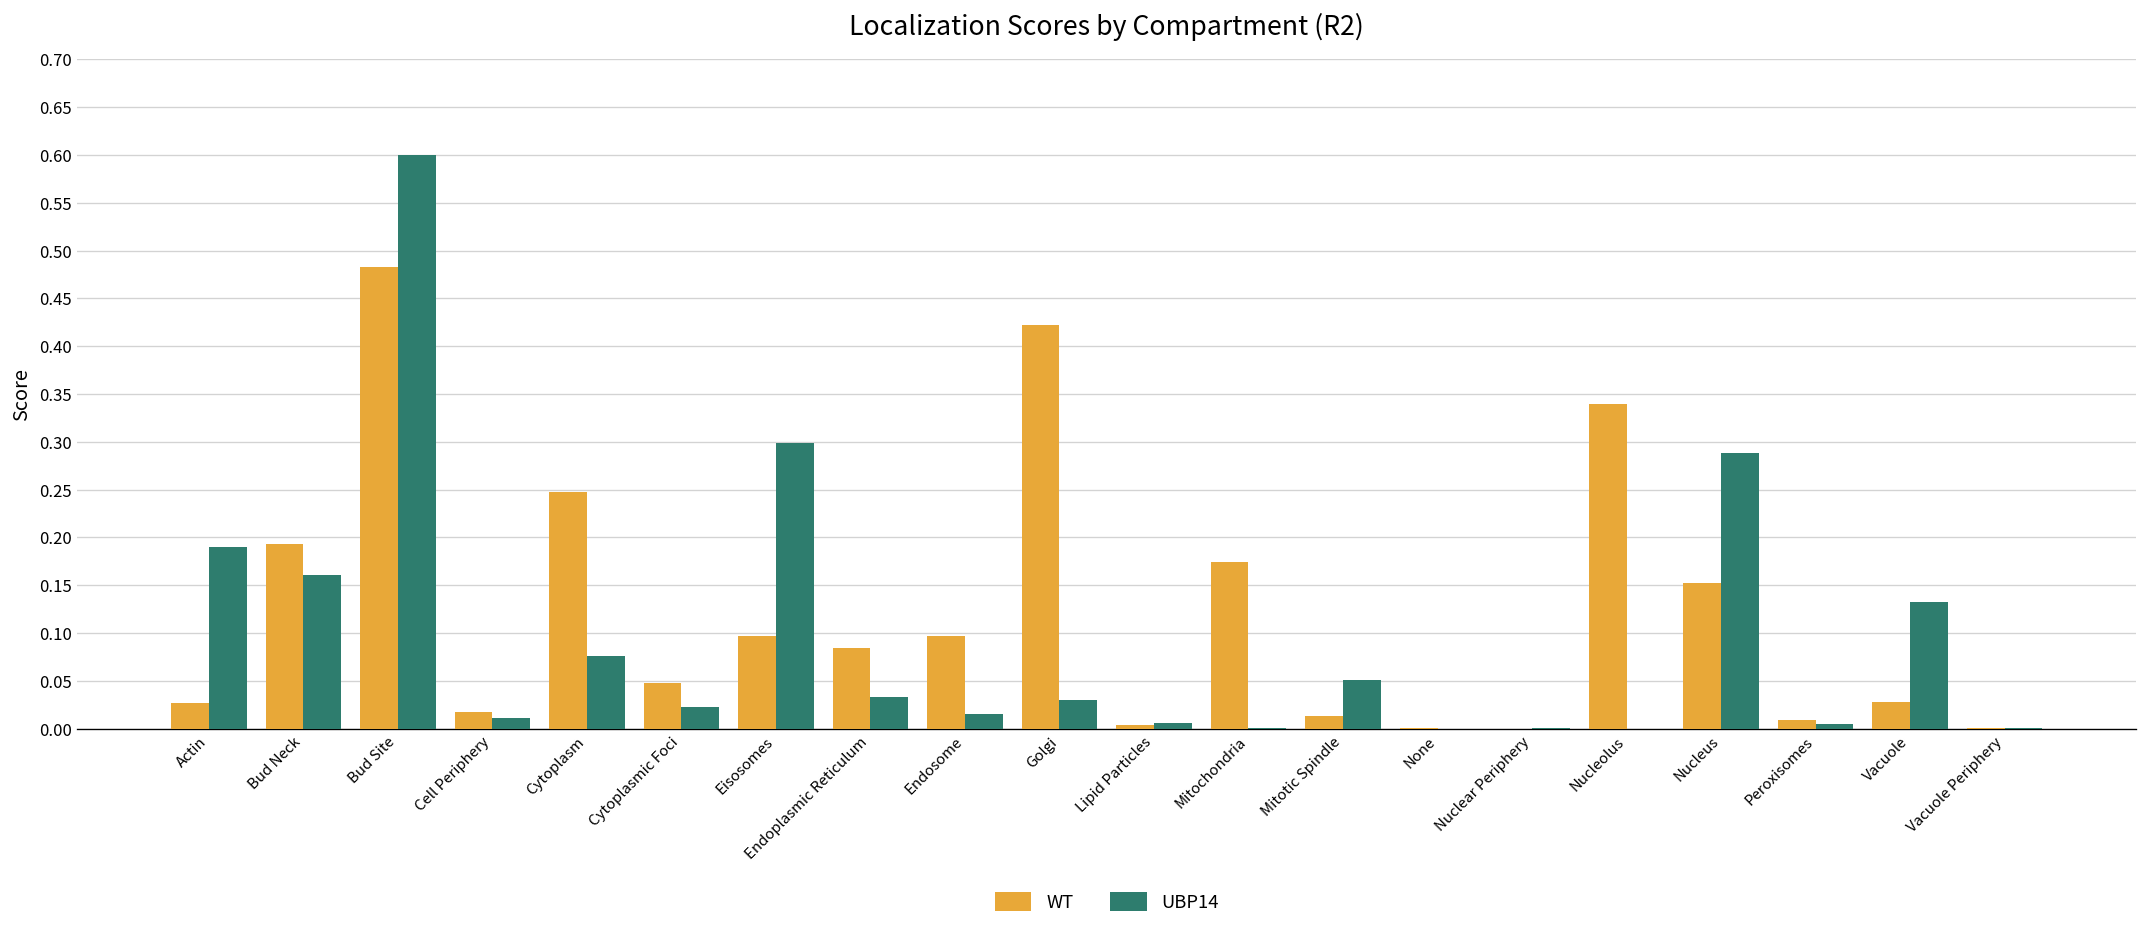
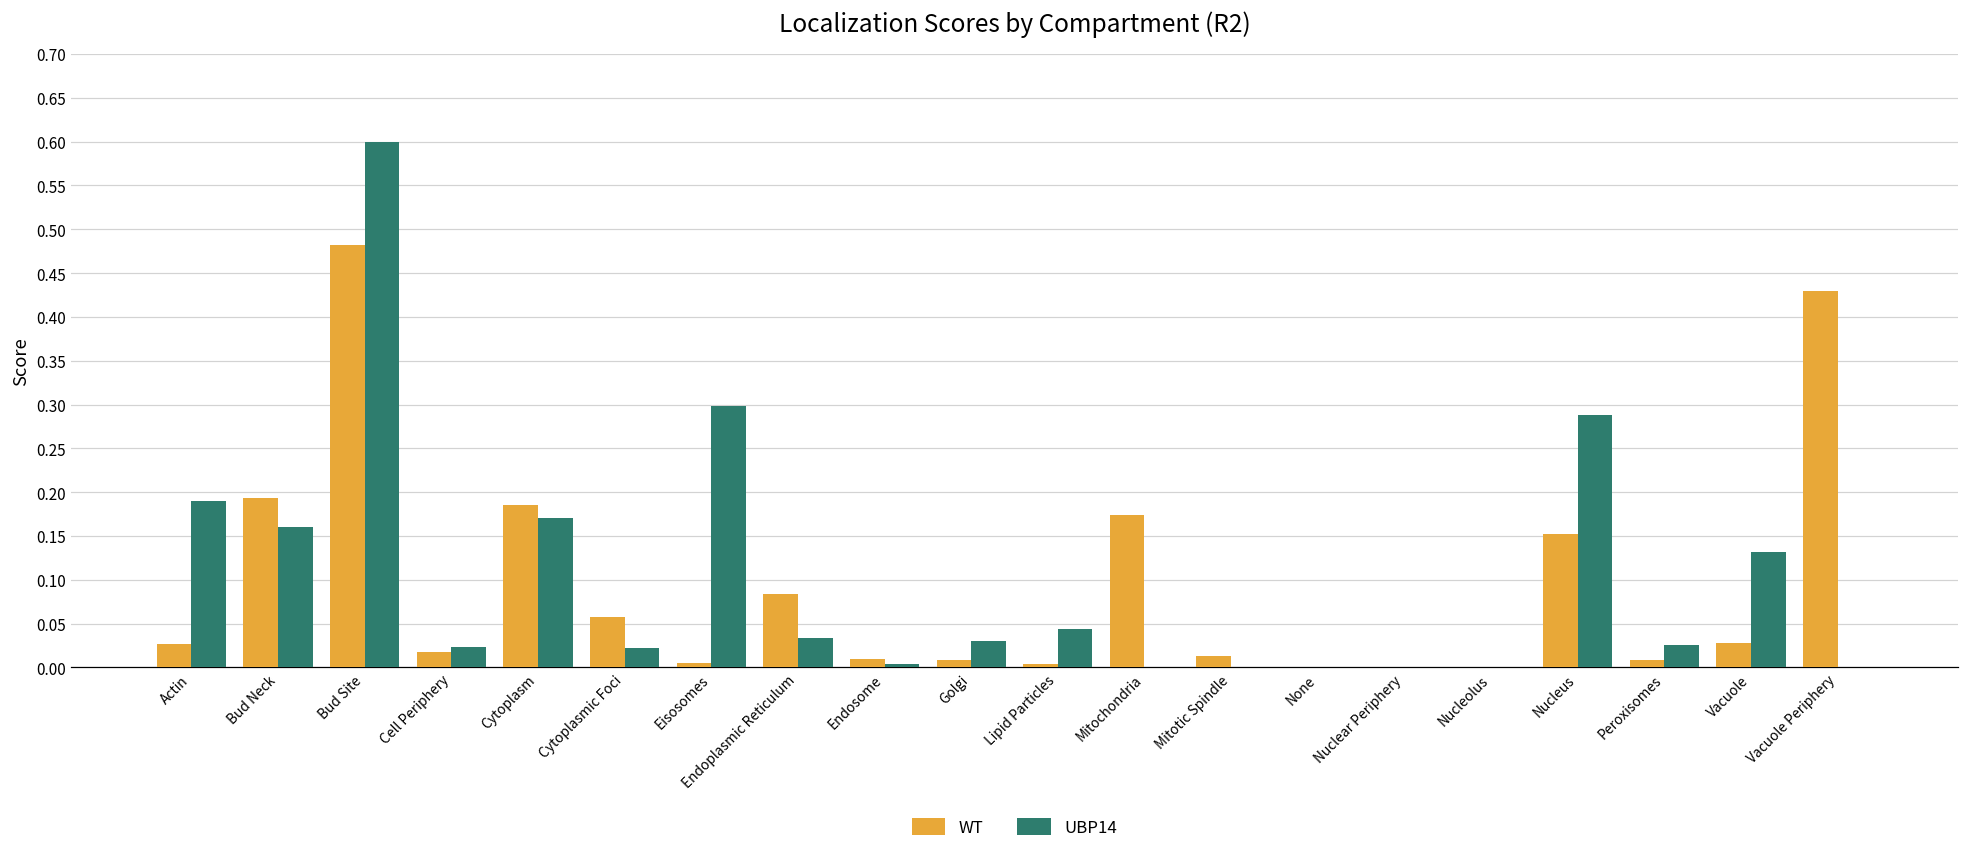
UBP14, Cell Periphery: 0.01 -> 0.02
WT, Cytoplasm: 0.25 -> 0.19
UBP14, Cytoplasm: 0.08 -> 0.17
WT, Cytoplasmic Foci: 0.05 -> 0.06
WT, Eisosomes: 0.10 -> 0.01
WT, Endosome: 0.10 -> 0.01
UBP14, Endosome: 0.01 -> 0.00
WT, Golgi: 0.42 -> 0.01
UBP14, Lipid Particles: 0.01 -> 0.04
UBP14, Mitotic Spindle: 0.05 -> 0.00
WT, Nucleolus: 0.34 -> 0.00
UBP14, Peroxisomes: 0.00 -> 0.03
WT, Vacuole Periphery: 0.00 -> 0.43
